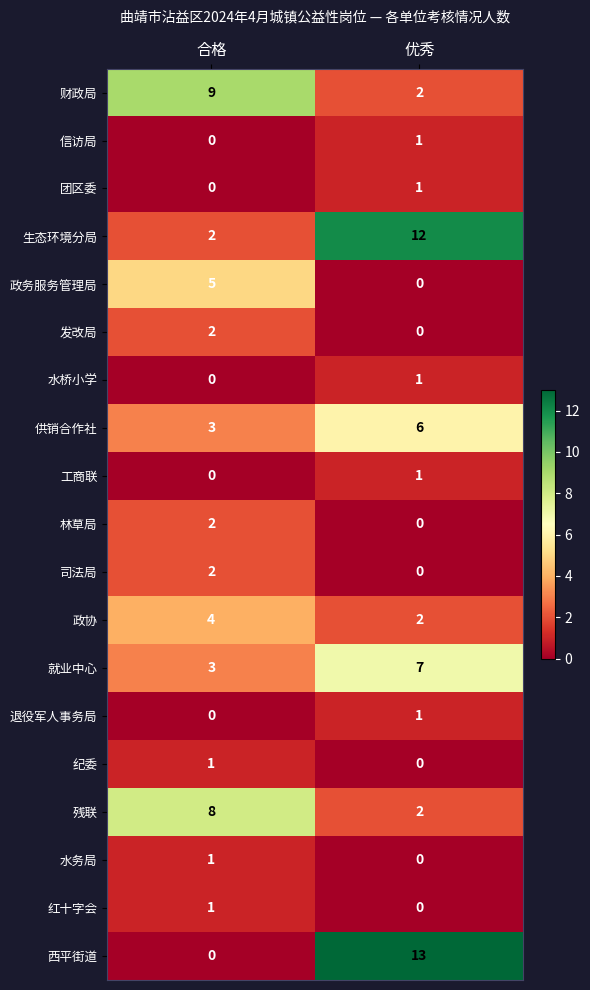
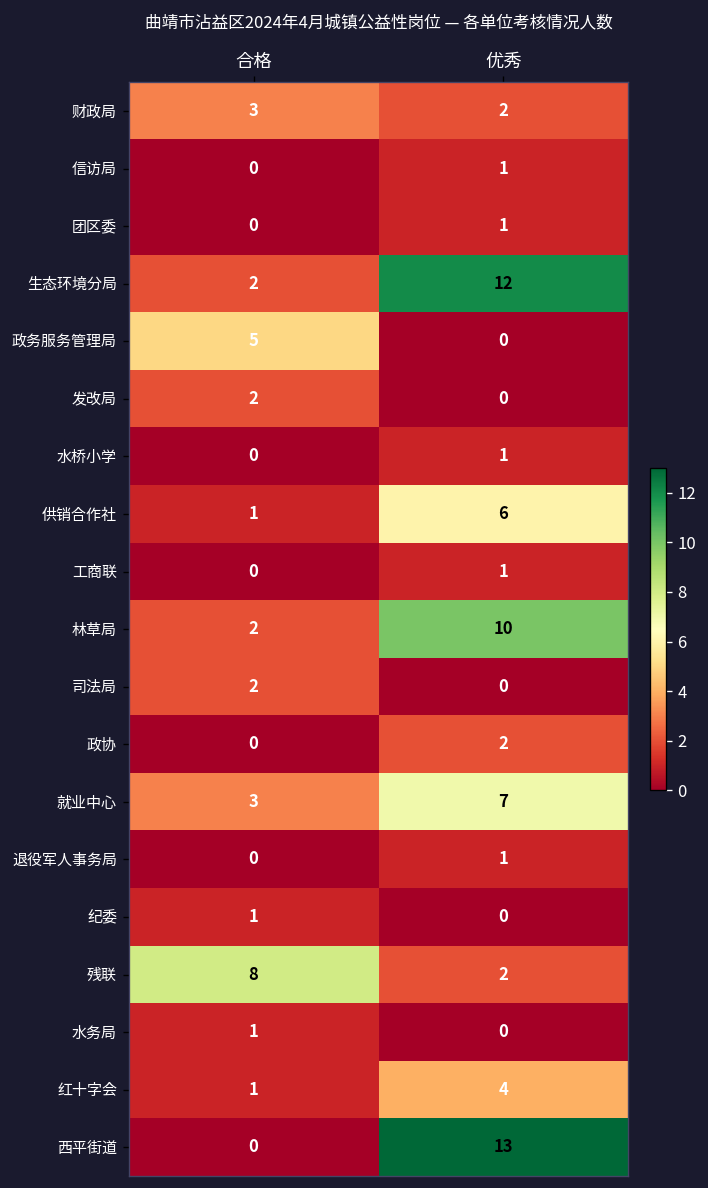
财政局, 合格: 9 -> 3
供销合作社, 合格: 3 -> 1
林草局, 优秀: 0 -> 10
政协, 合格: 4 -> 0
红十字会, 优秀: 0 -> 4
